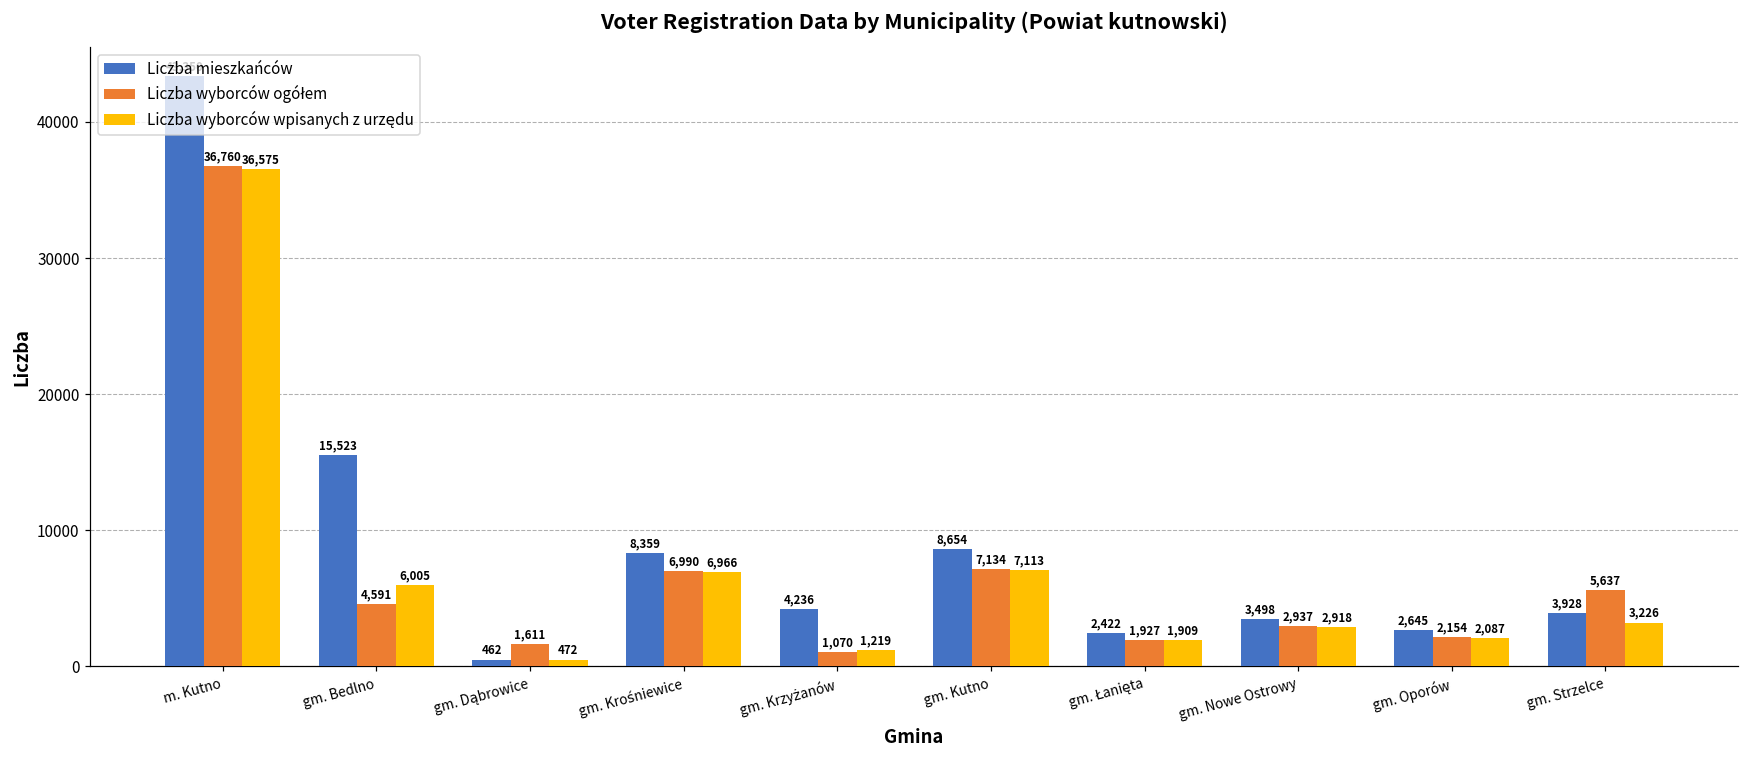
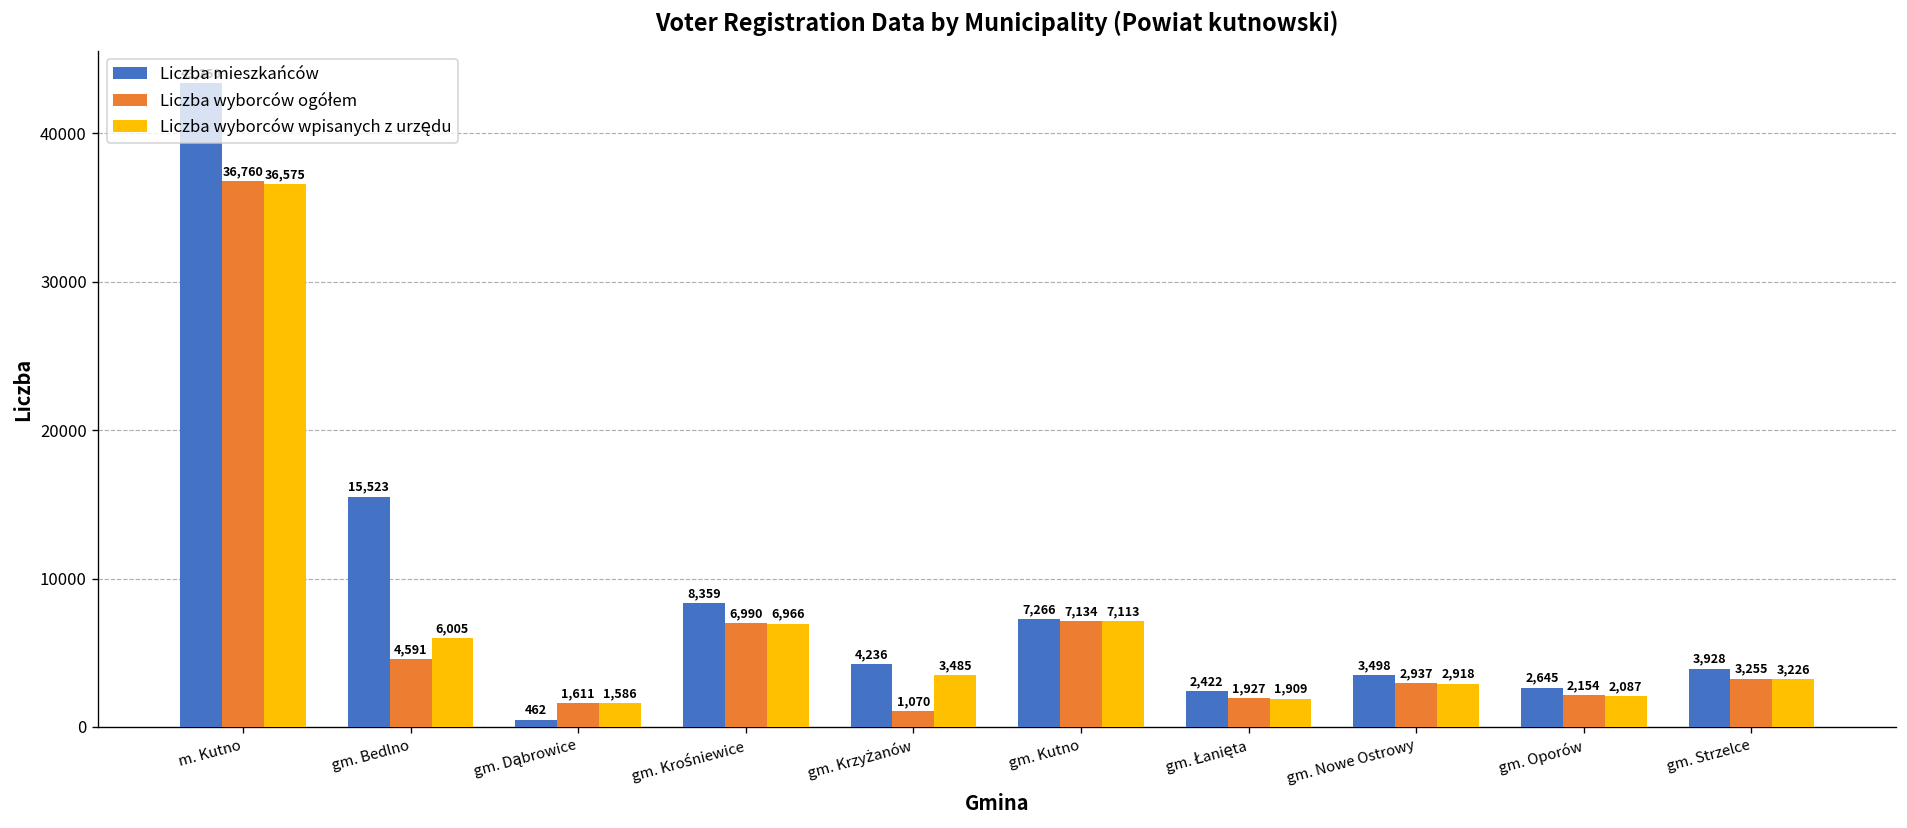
Liczba wyborców wpisanych z urzędu, gm. Dąbrowice: 472 -> 1,586
Liczba wyborców wpisanych z urzędu, gm. Krzyżanów: 1,219 -> 3,485
Liczba mieszkańców, gm. Kutno: 8,654 -> 7,266
Liczba wyborców ogółem, gm. Strzelce: 5,637 -> 3,255
